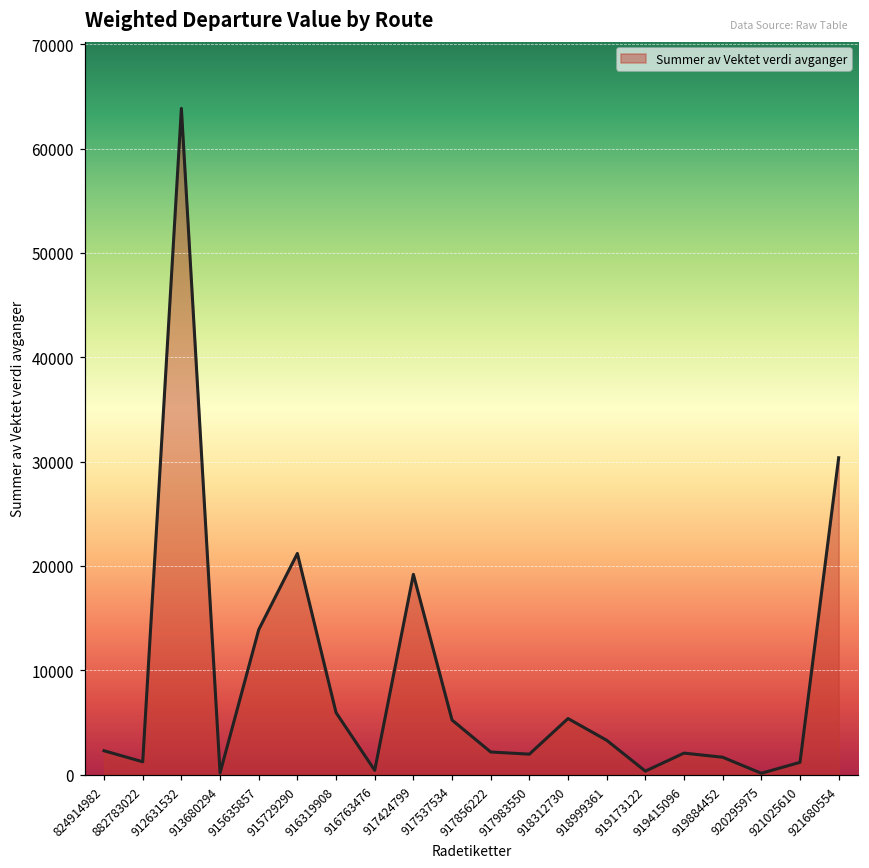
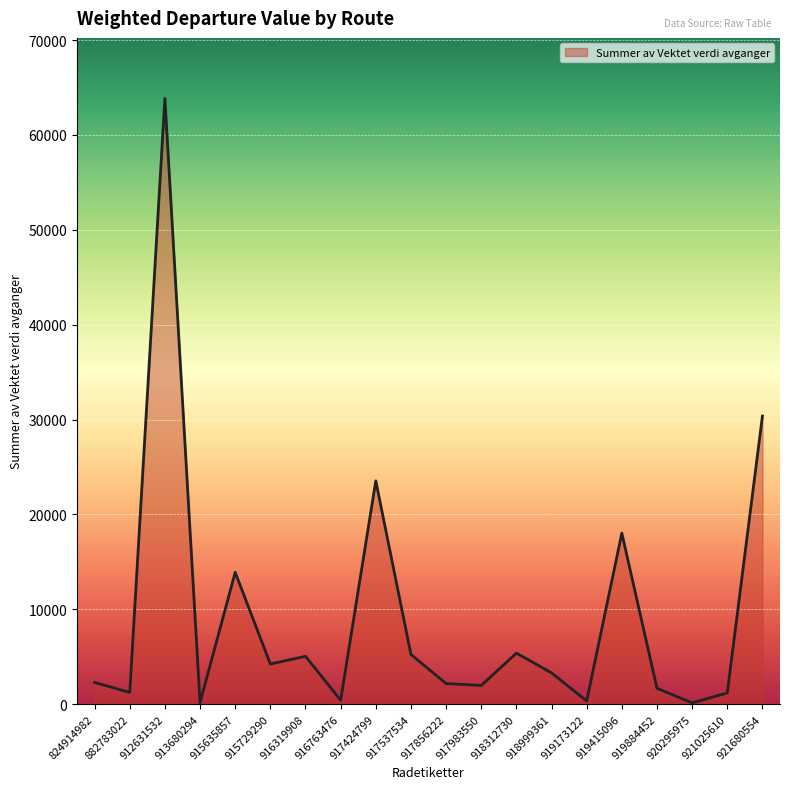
915729290: 21000 -> 4000
916319908: 6000 -> 5000
917424799: 19000 -> 24000
919415096: 2000 -> 18000
